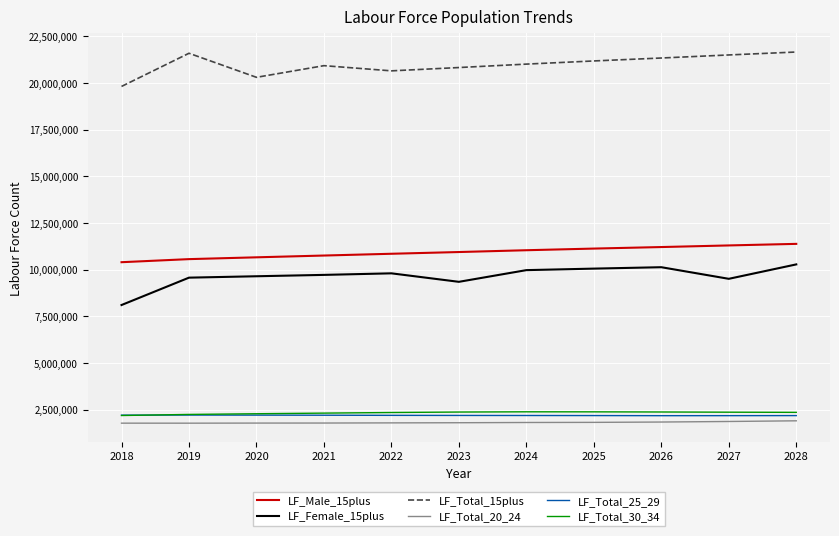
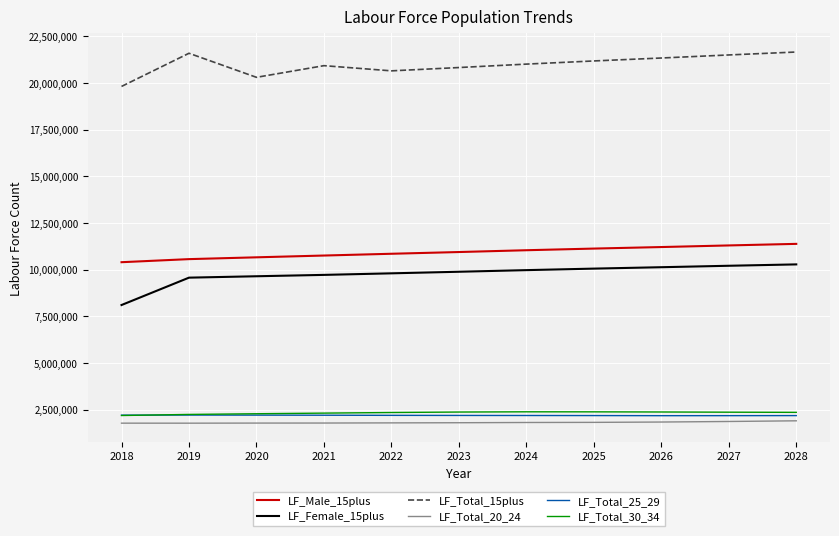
LF_Female_15plus, 2023: 9,300,000 -> 9,900,000
LF_Female_15plus, 2027: 9,500,000 -> 10,200,000
